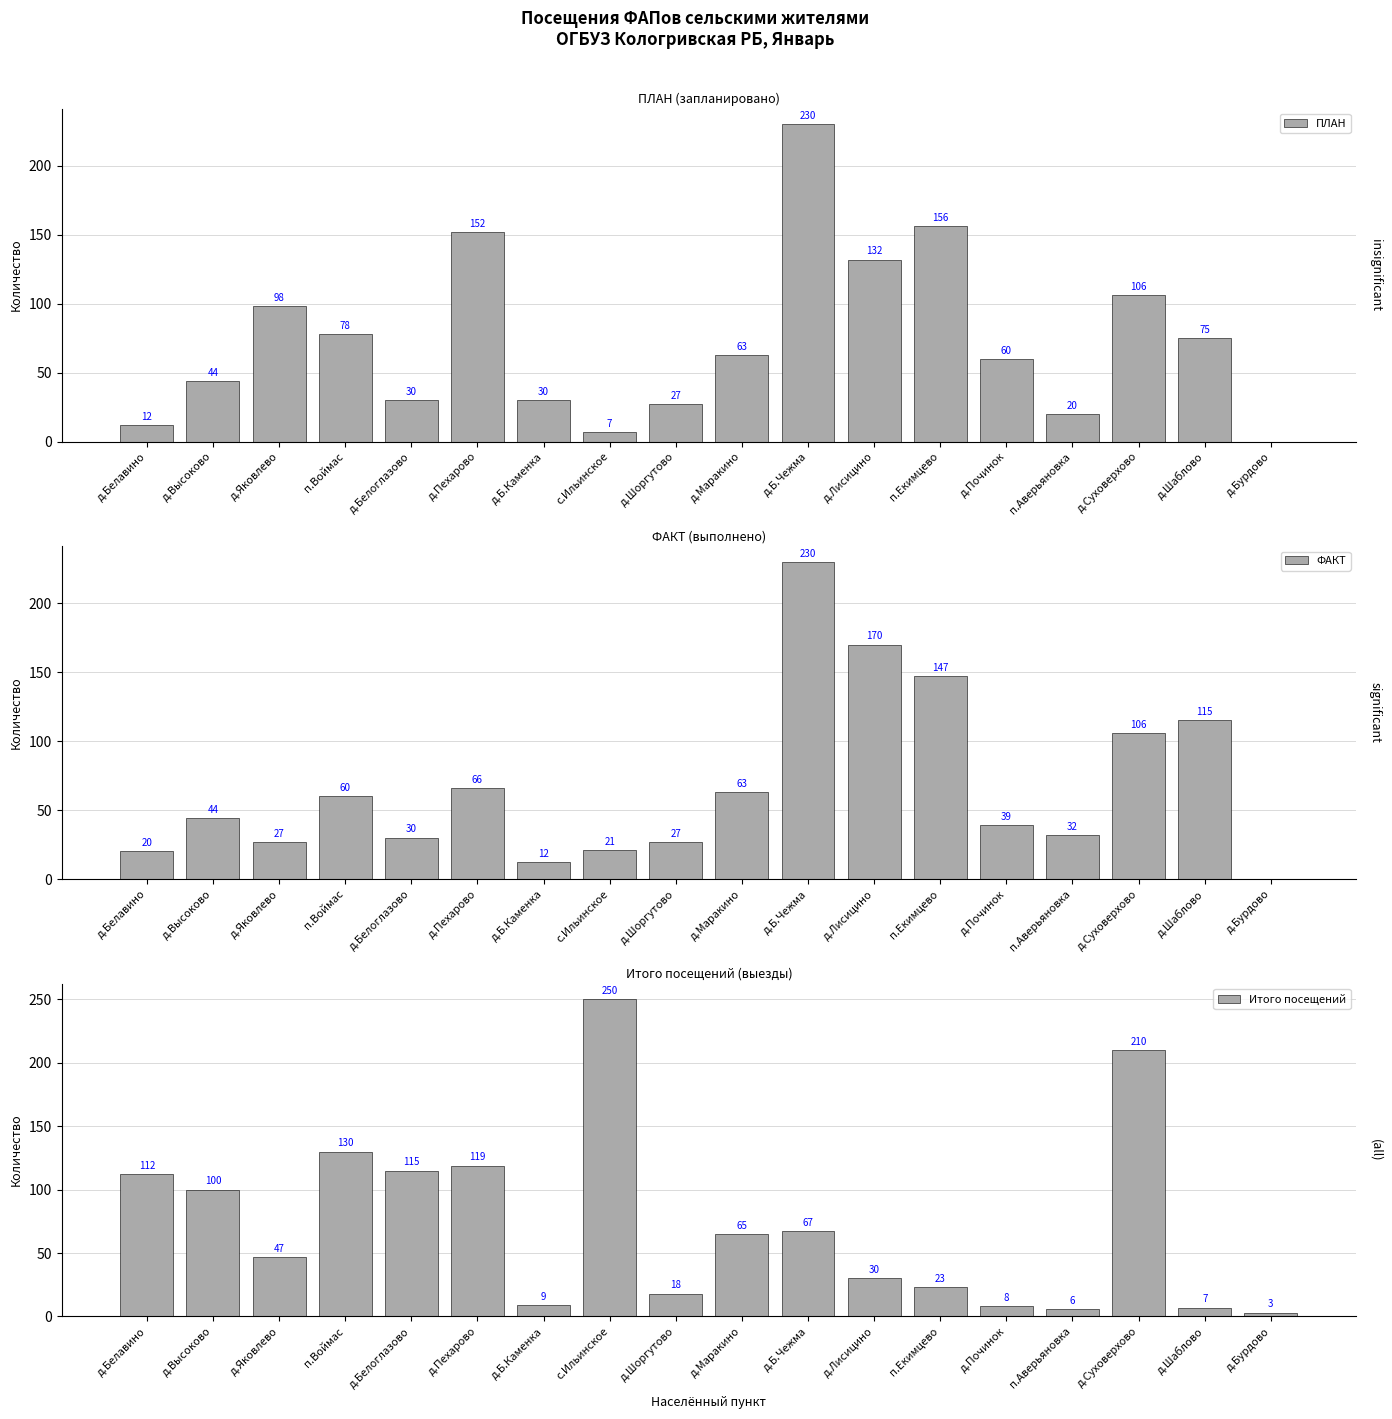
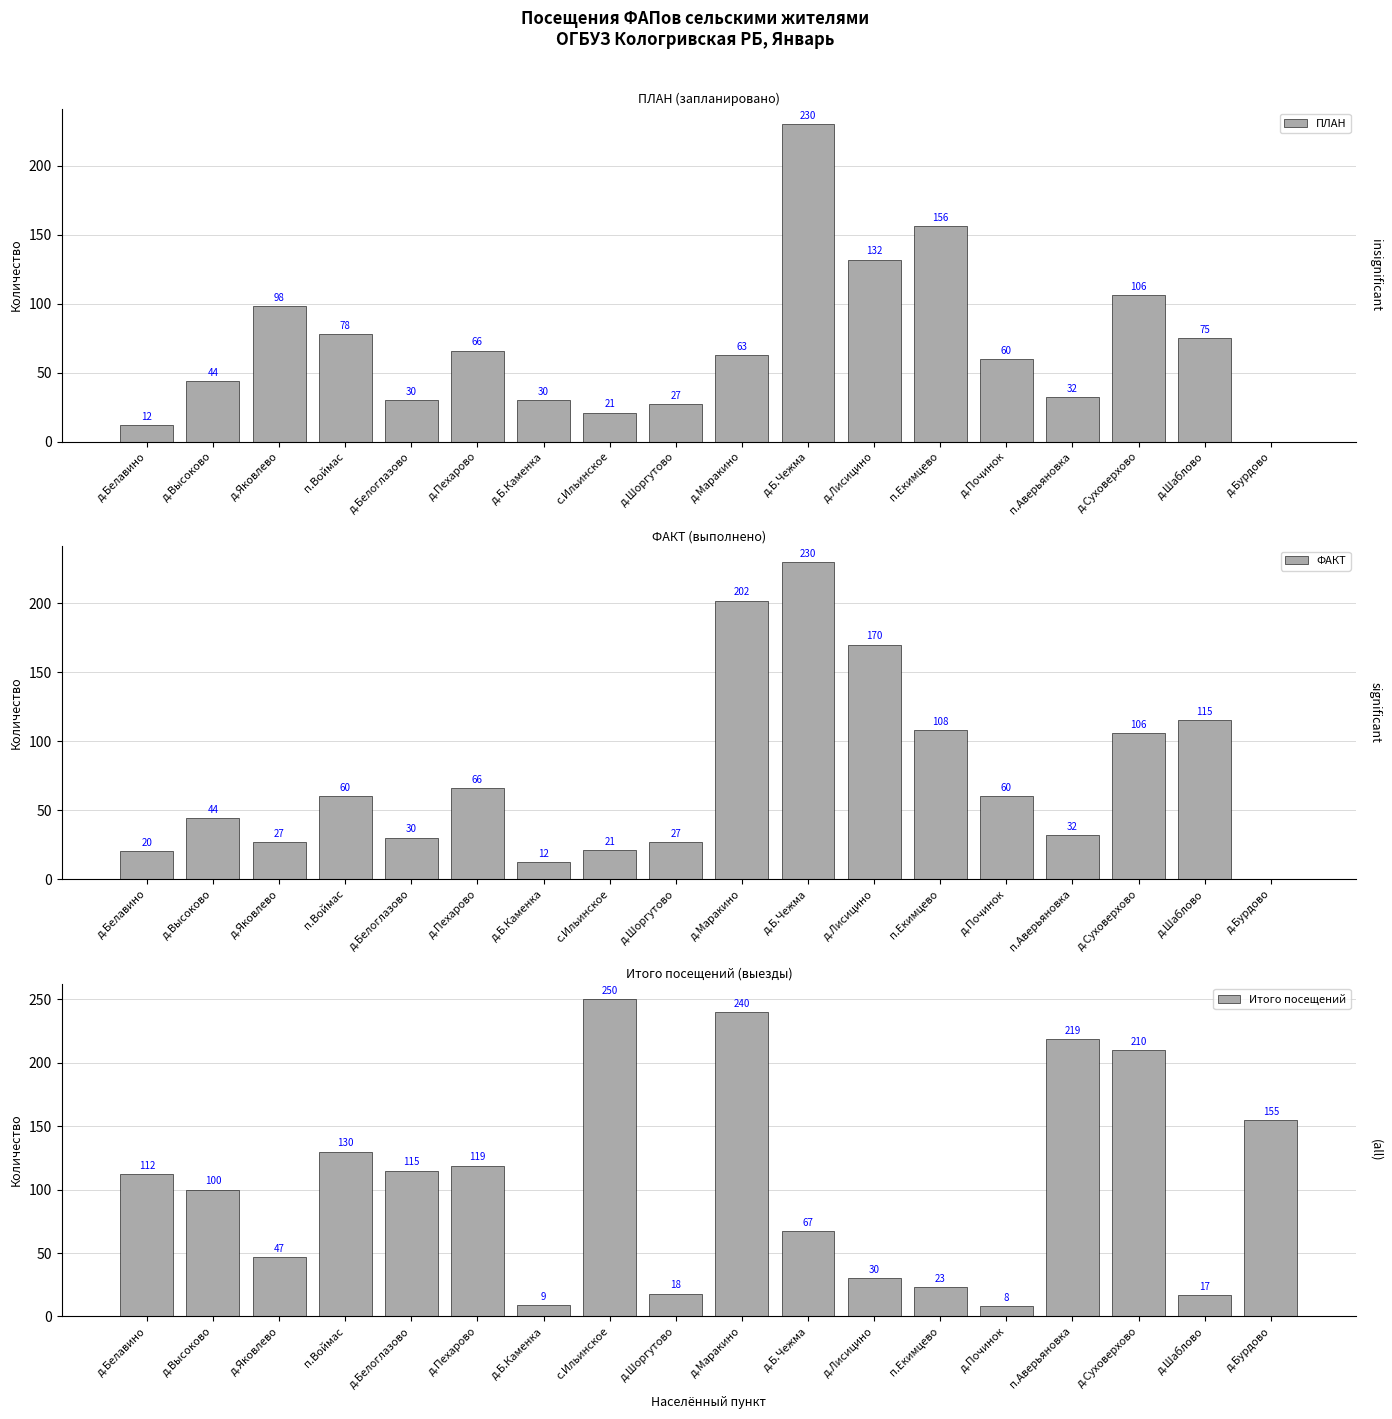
ПЛАН (запланировано), д.Пехарово: 152 -> 66
ПЛАН (запланировано), с.Ильинское: 7 -> 21
ПЛАН (запланировано), п.Аверьяновка: 20 -> 32
ФАКТ (выполнено), д.Маракино: 63 -> 202
ФАКТ (выполнено), п.Екимцево: 147 -> 108
ФАКТ (выполнено), д.Починок: 39 -> 60
Итого посещений (выезды), д.Маракино: 65 -> 240
Итого посещений (выезды), п.Аверьяновка: 6 -> 219
Итого посещений (выезды), д.Шаблово: 7 -> 17
Итого посещений (выезды), д.Бурдово: 3 -> 155
